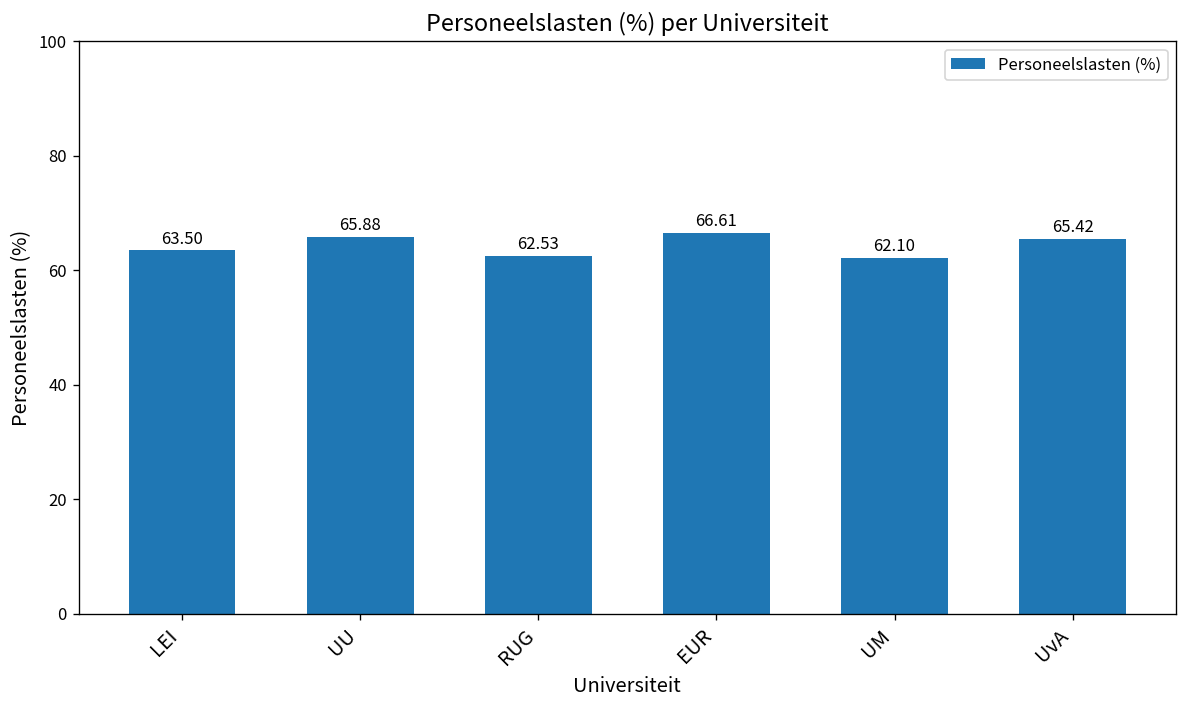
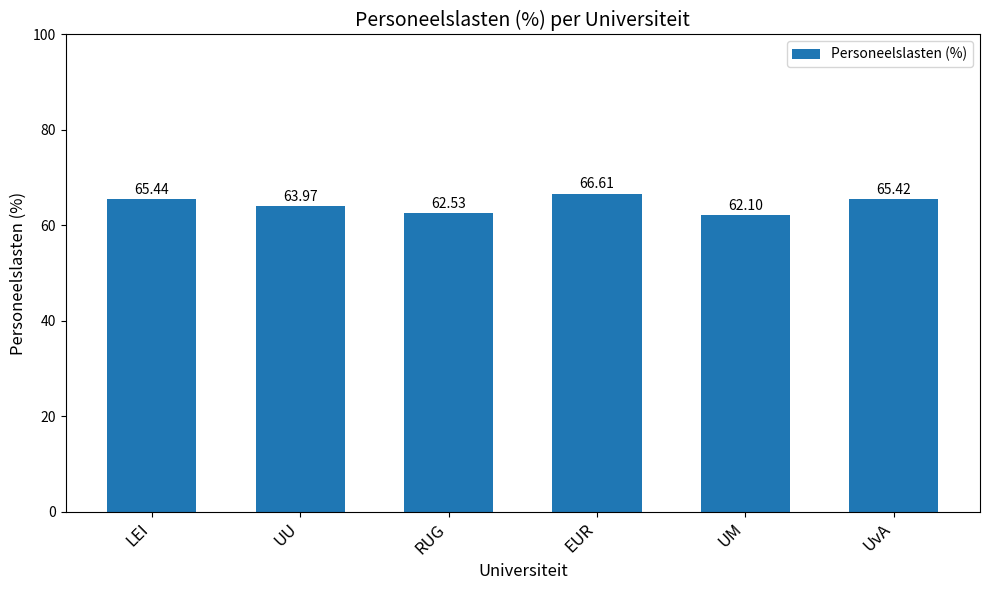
LEI: 63.50 -> 65.44
UU: 65.88 -> 63.97
